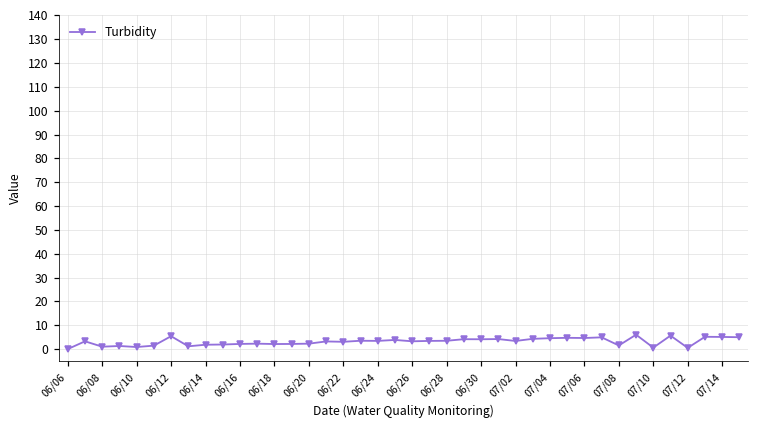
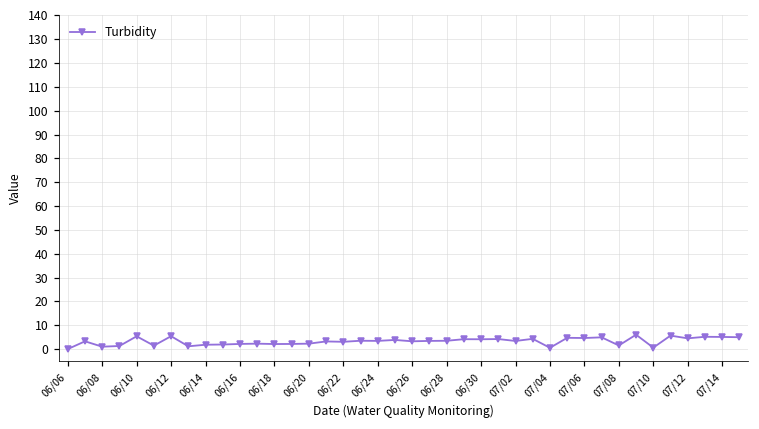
06/10: 1 -> 5
07/04: 5 -> 1
07/12: 1 -> 5
